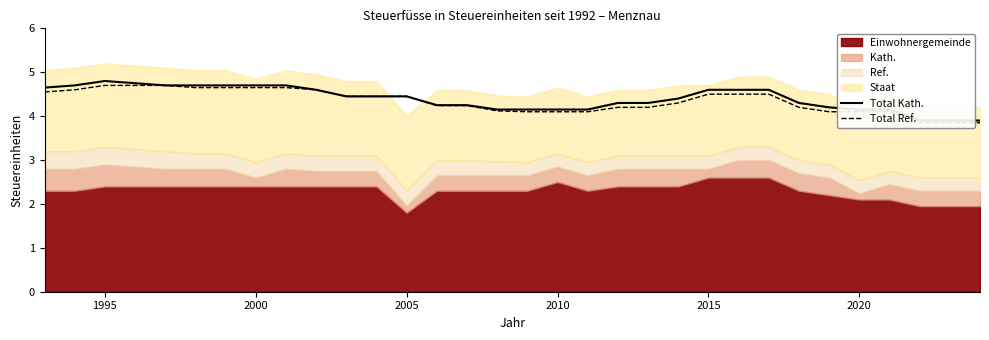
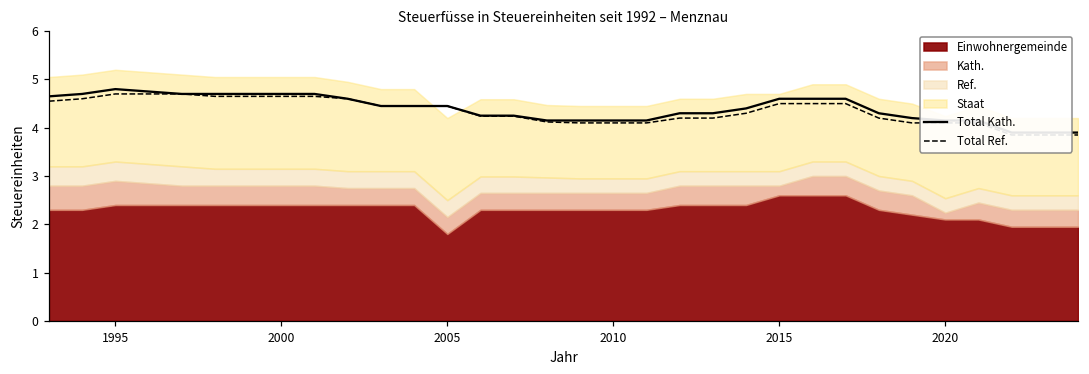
Kath., 2000: 0.2 -> 0.4
Kath., 2005: 0.2 -> 0.3
Einwohnergemeinde, 2010: 2.5 -> 2.3
